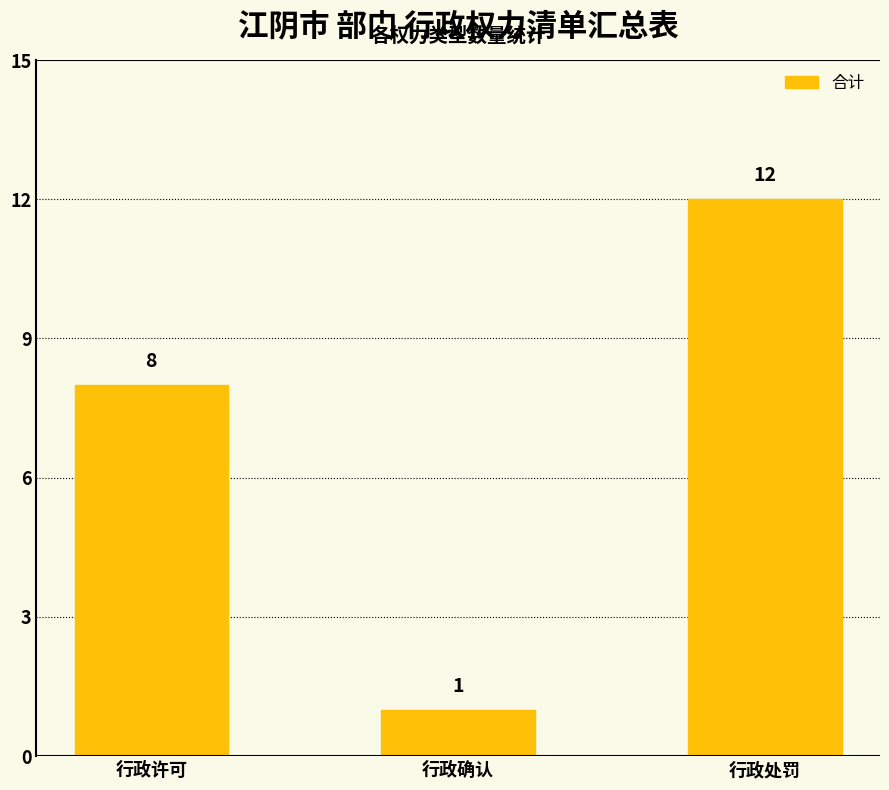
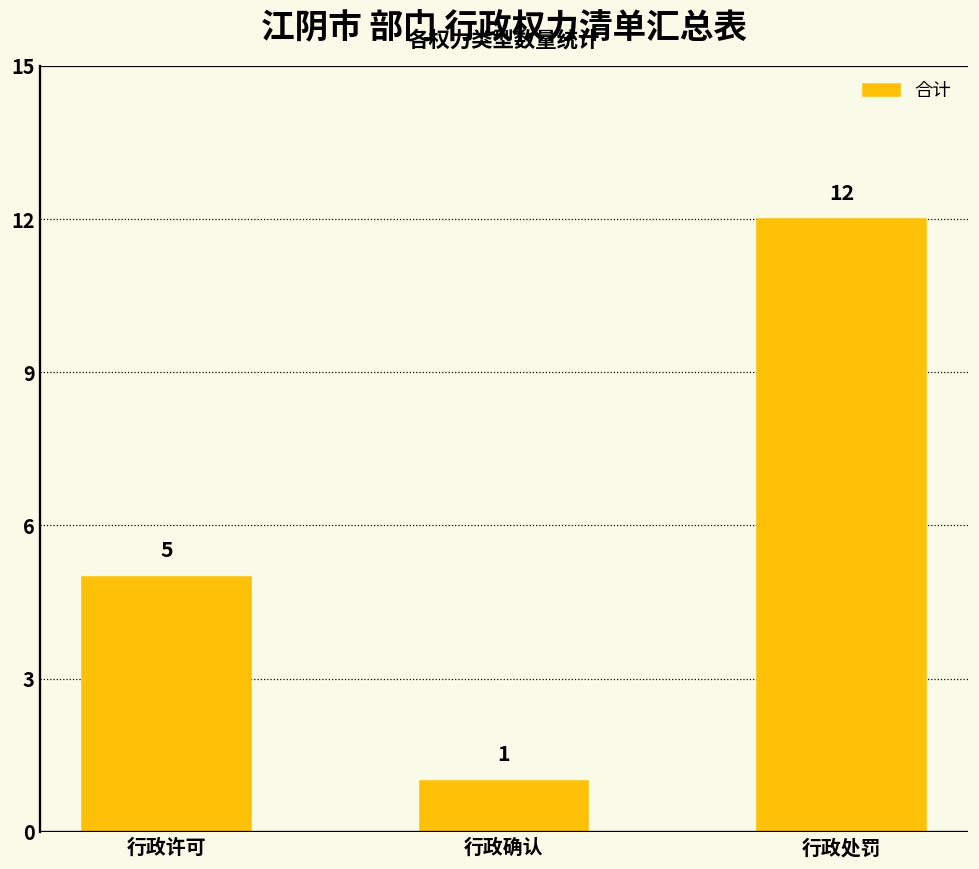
行政许可: 8 -> 5
